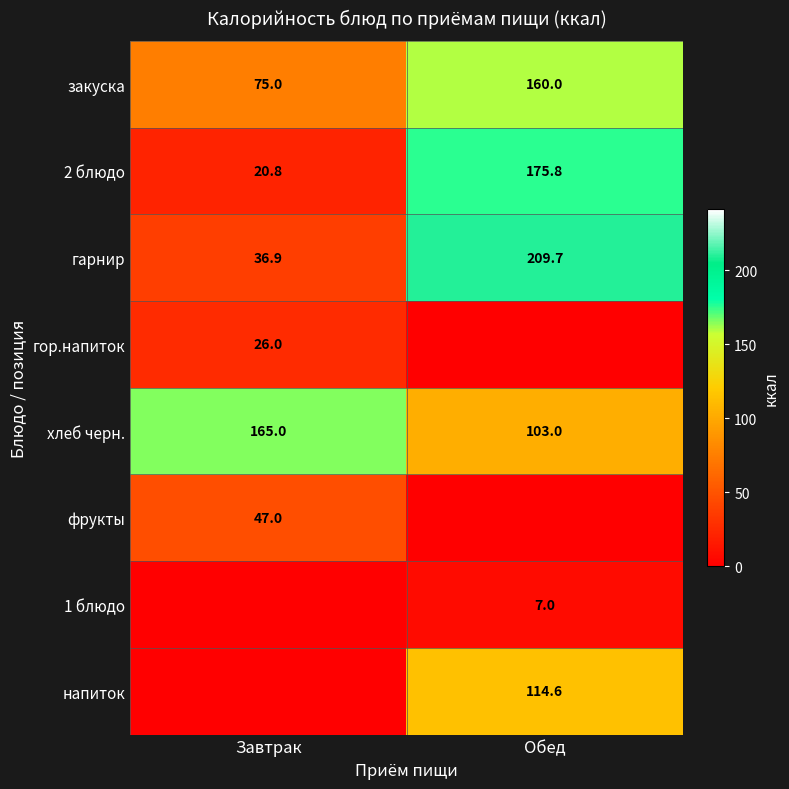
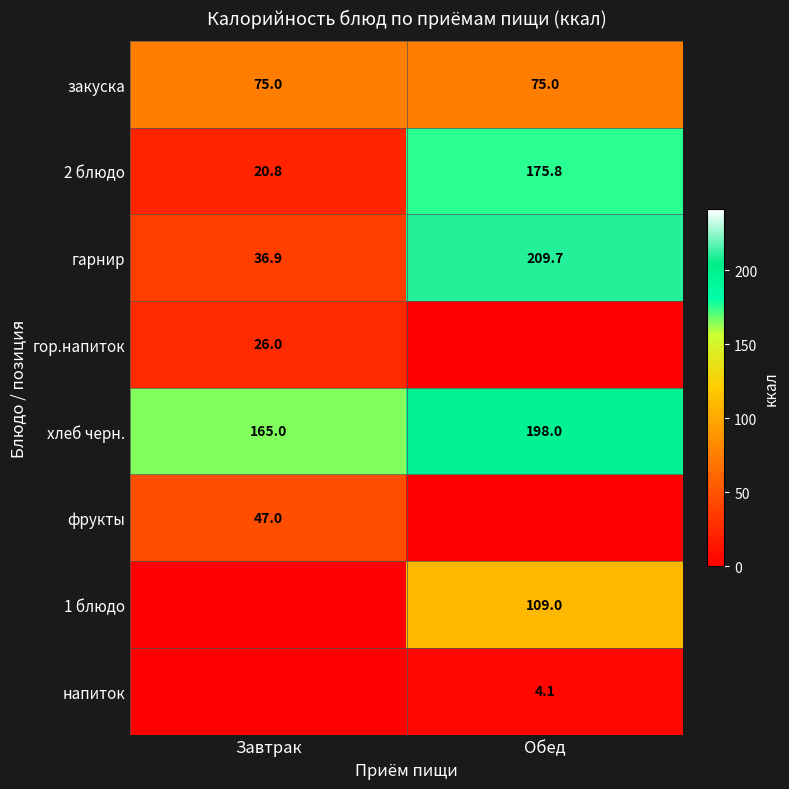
закуска, Обед: 160.0 -> 75.0
хлеб черн., Обед: 103.0 -> 198.0
1 блюдо, Обед: 7.0 -> 109.0
напиток, Обед: 114.6 -> 4.1
